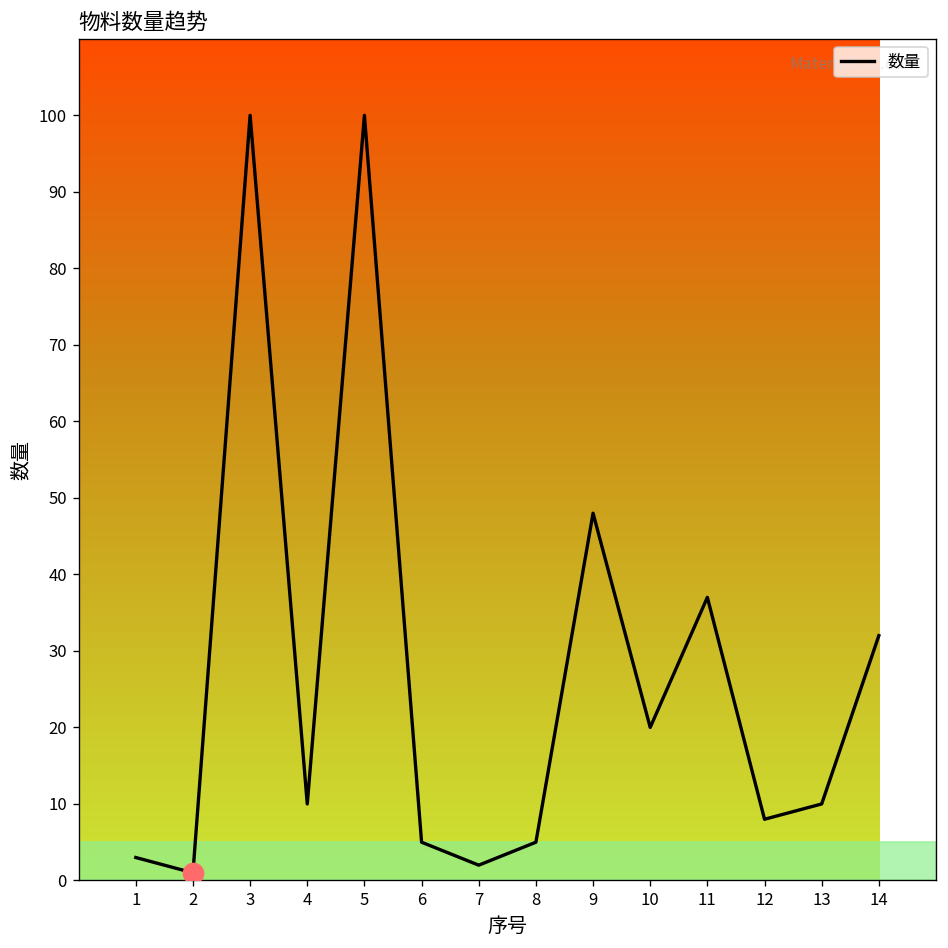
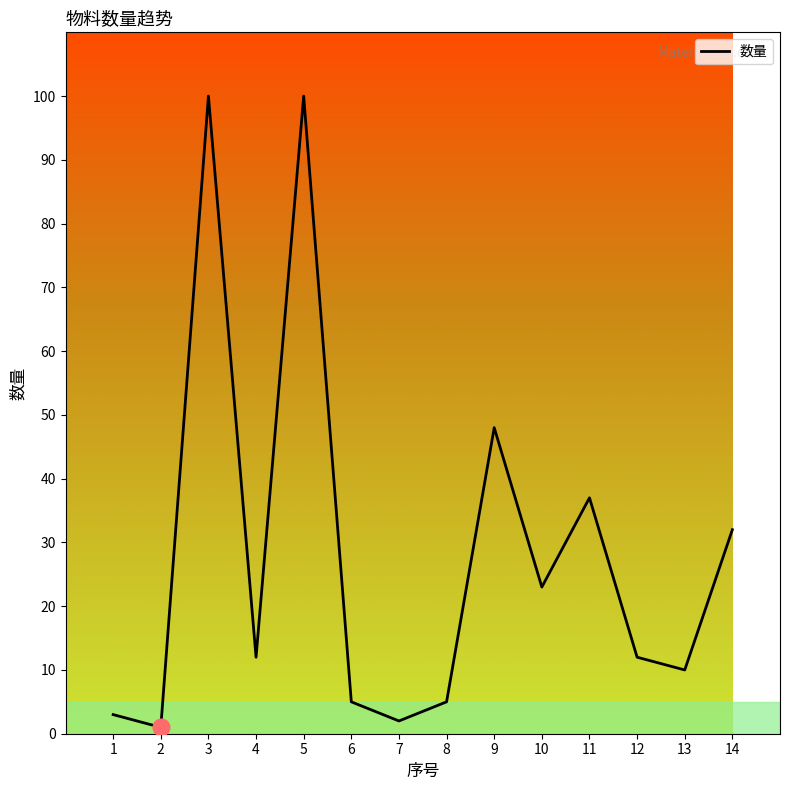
数量, 4: 10 -> 12
数量, 10: 20 -> 23
数量, 12: 8 -> 12
